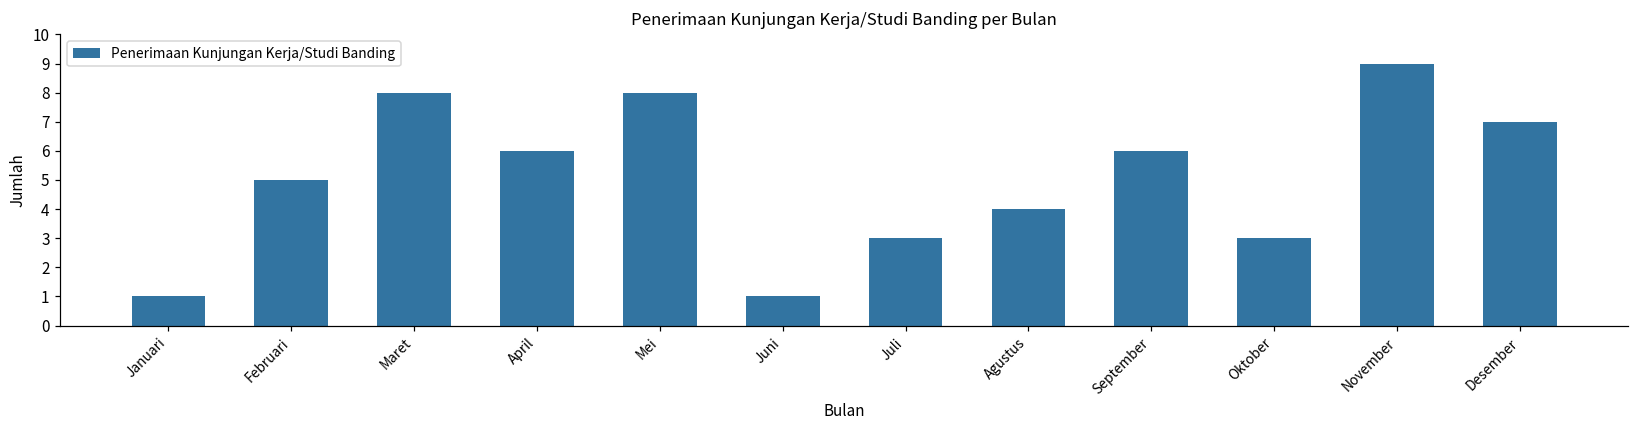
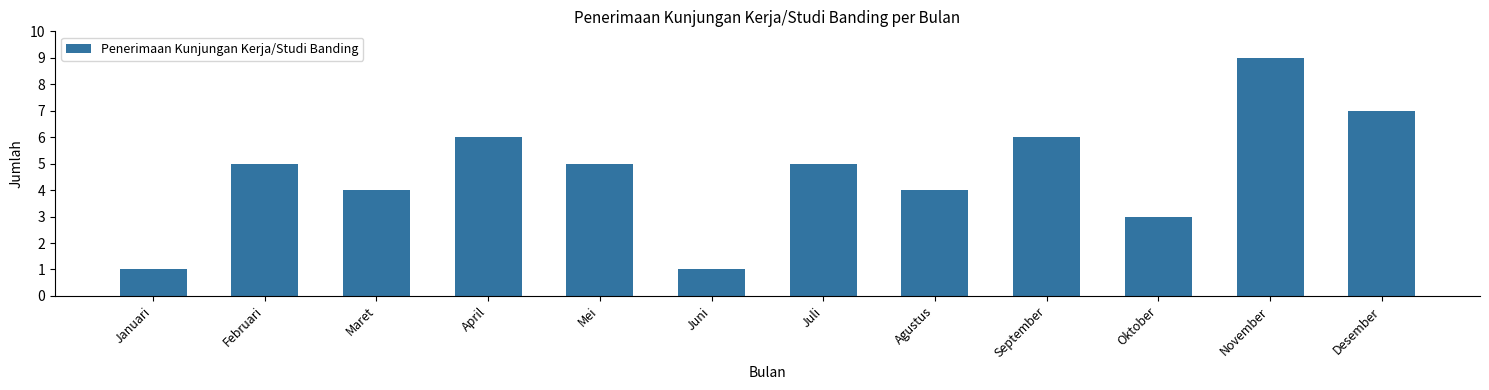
Maret: 8 -> 4
Mei: 8 -> 5
Juli: 3 -> 5
